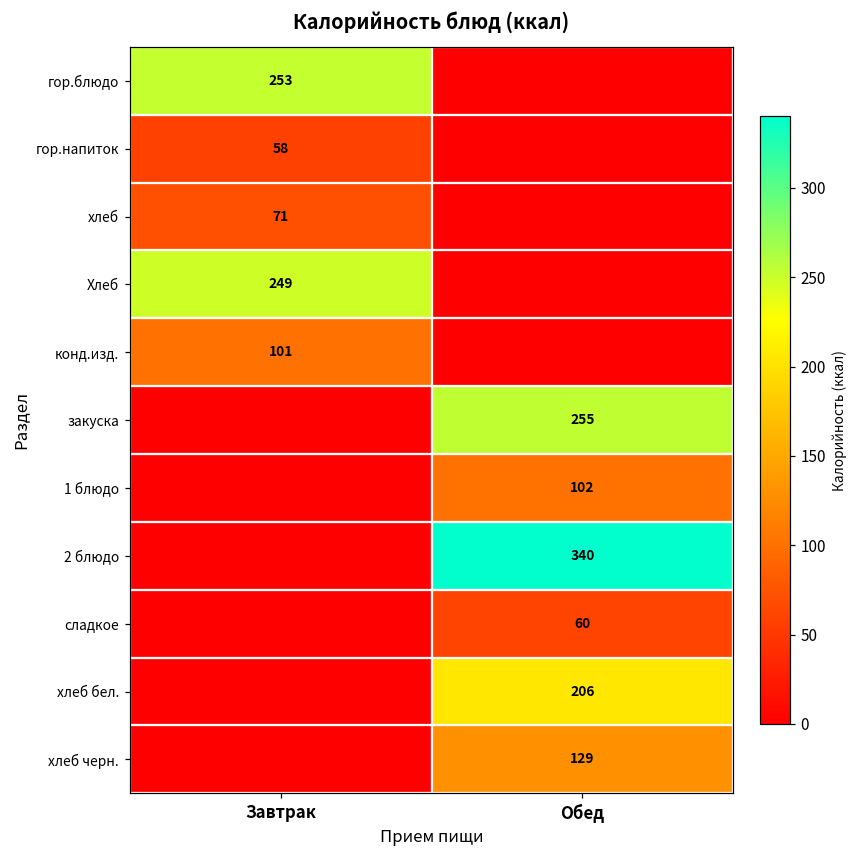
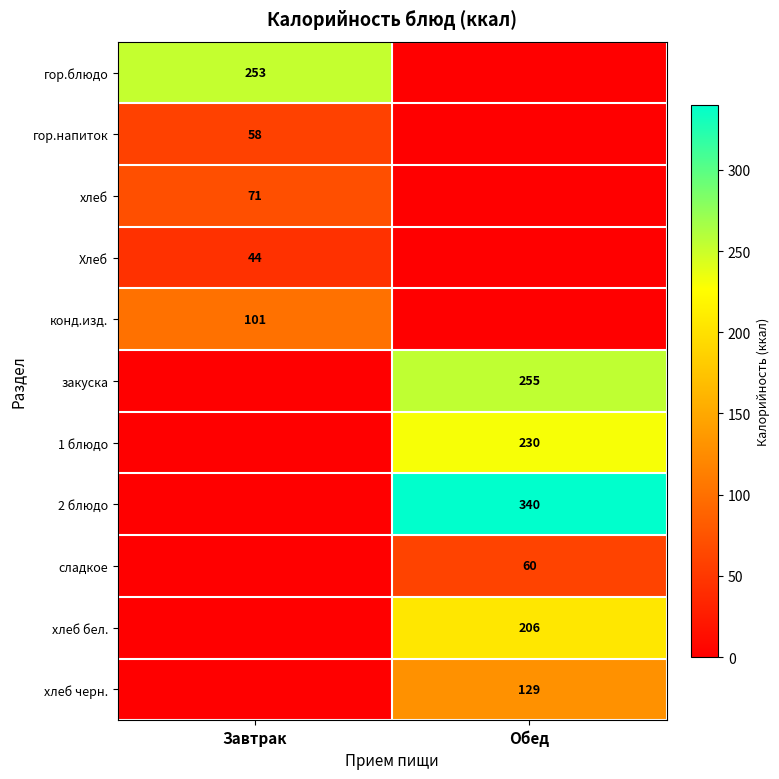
Хлеб, Завтрак: 249 -> 44
1 блюдо, Обед: 102 -> 230
